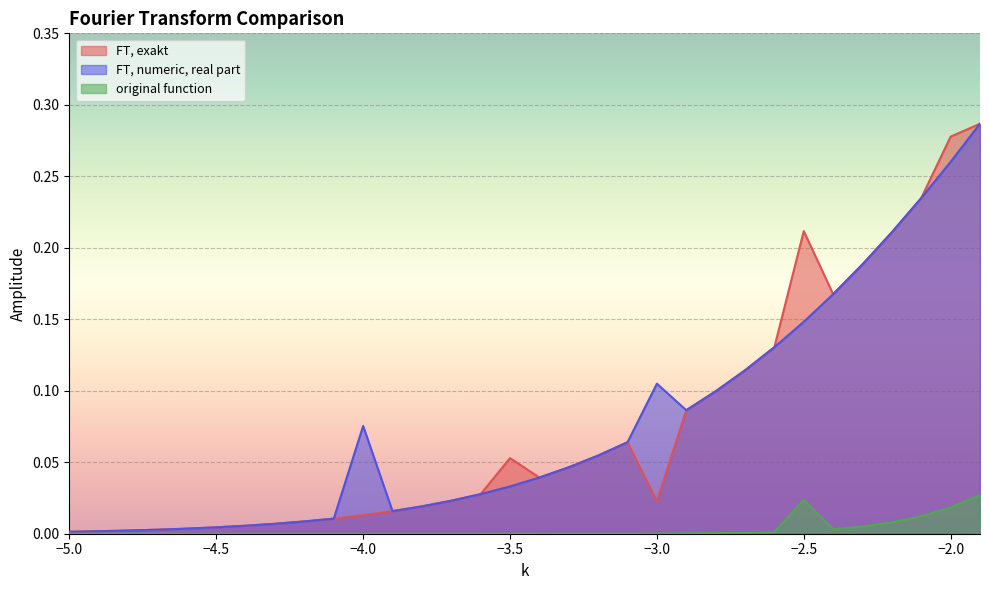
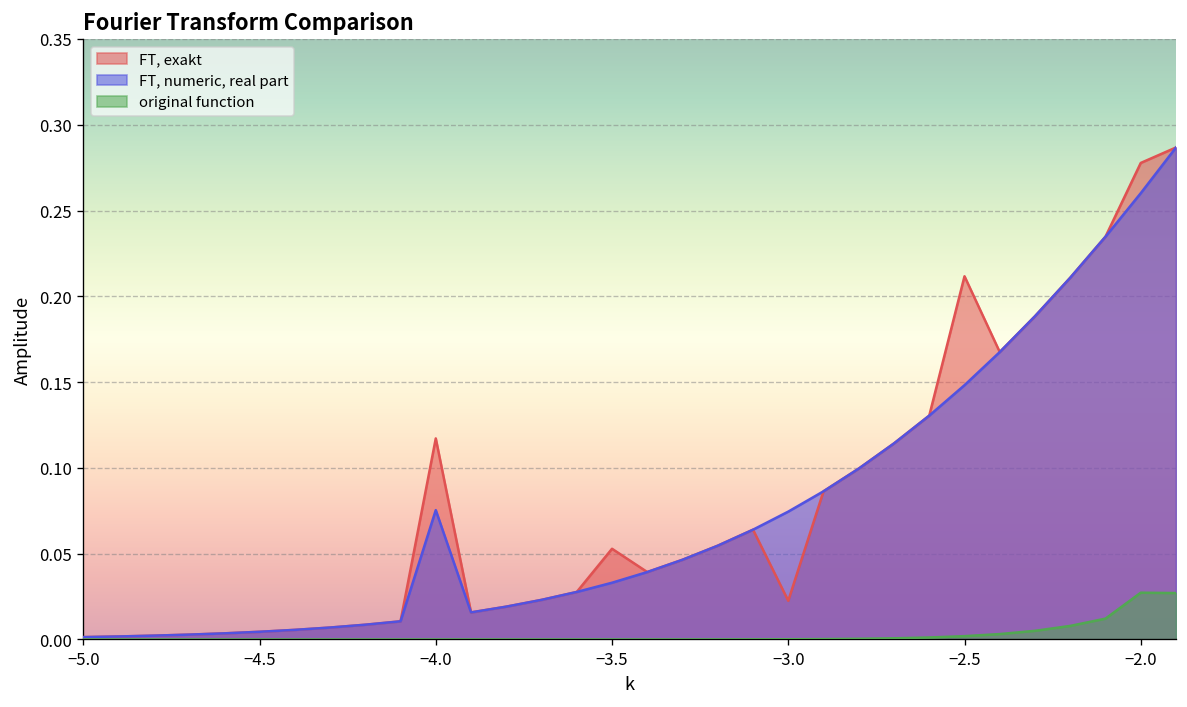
FT, exakt, −4.0: 0.013 -> 0.117
FT, numeric, real part, −3.0: 0.105 -> 0.075
original function, −2.5: 0.024 -> 0.002
original function, −2.0: 0.018 -> 0.027
